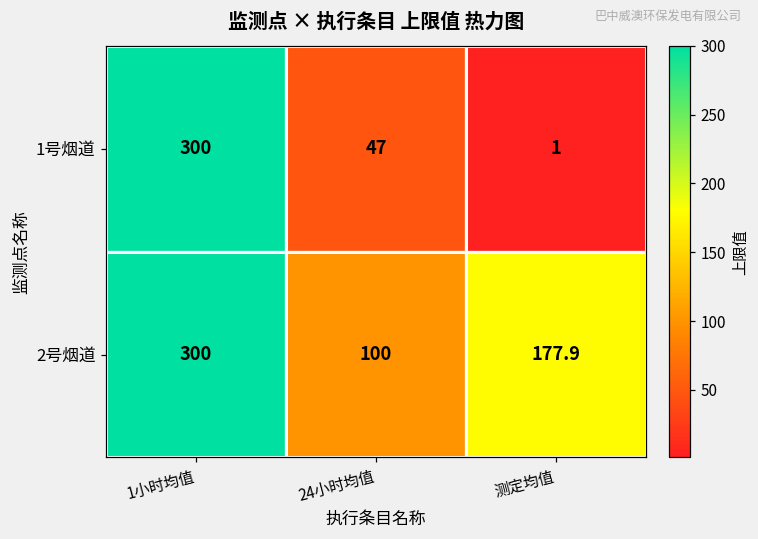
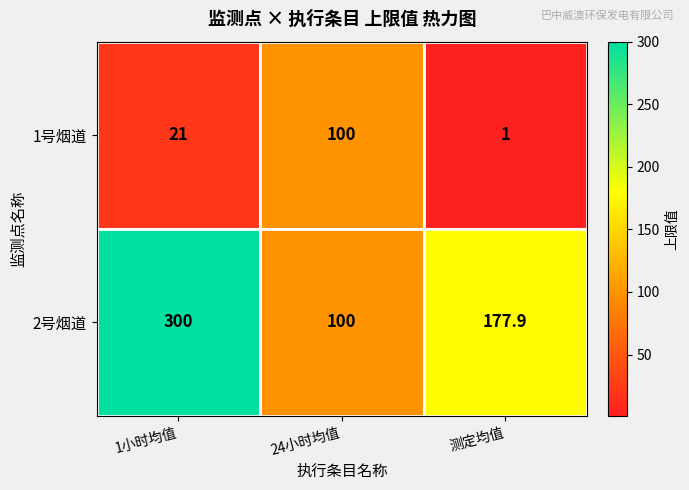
1号烟道, 1小时均值: 300 -> 21
1号烟道, 24小时均值: 47 -> 100
